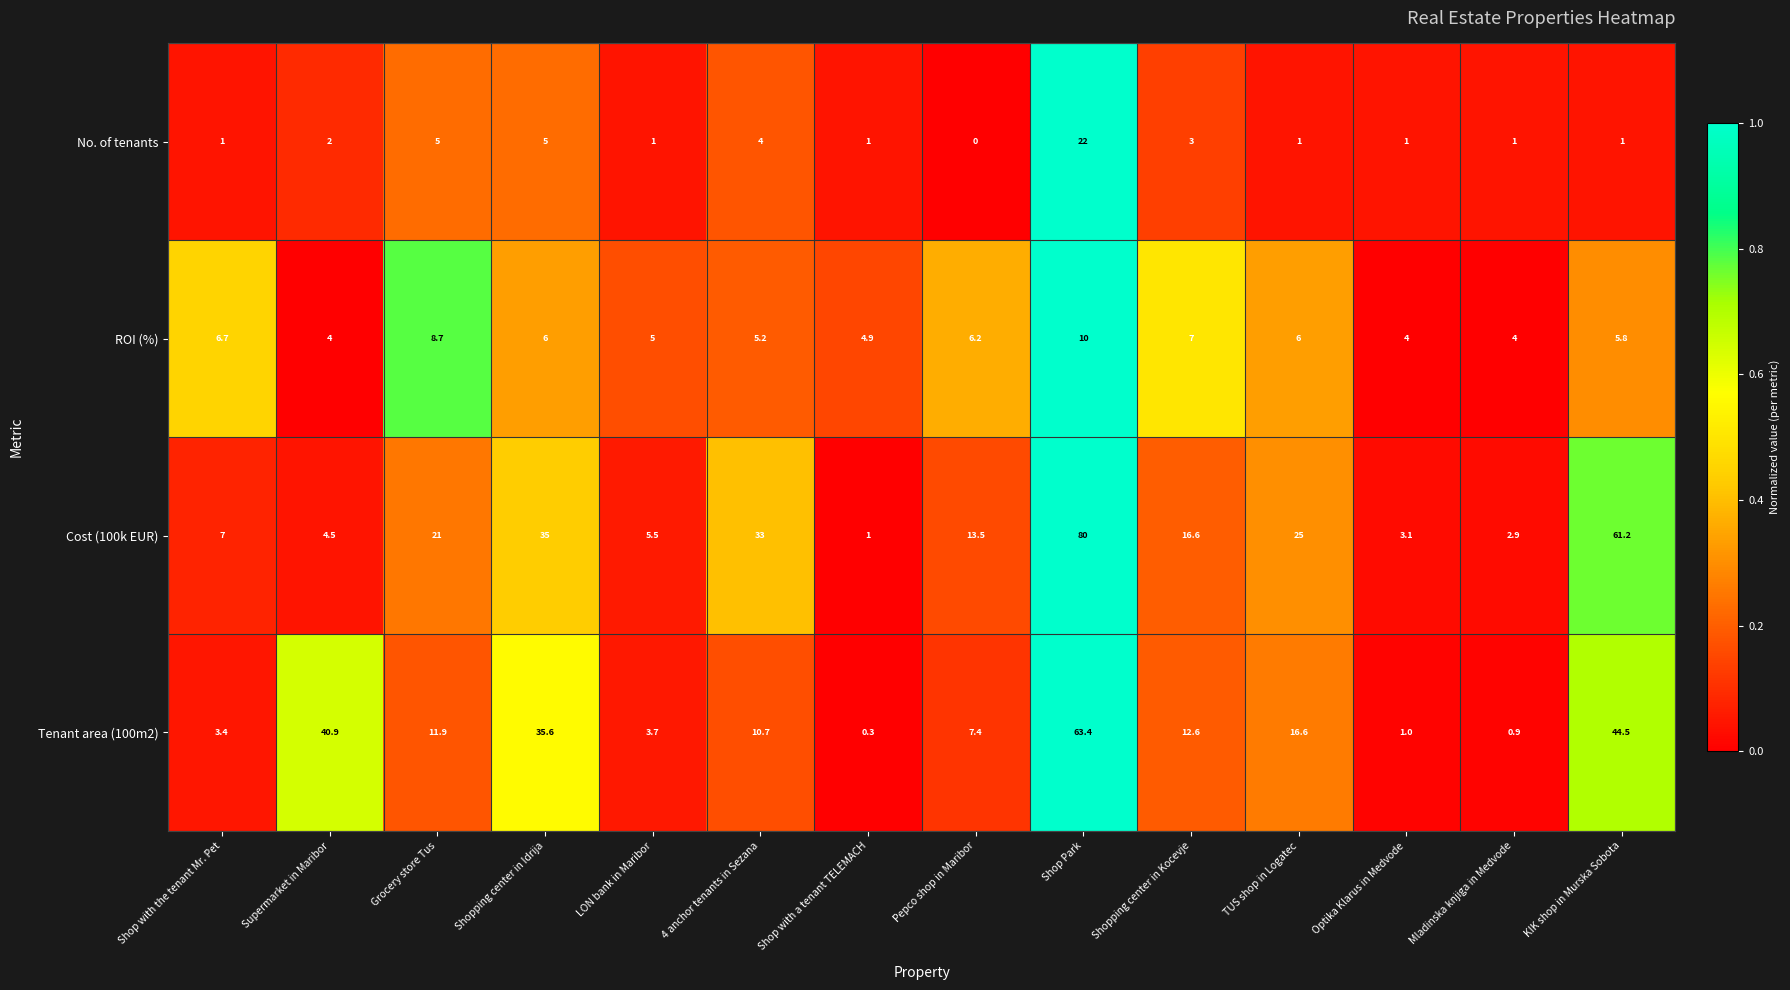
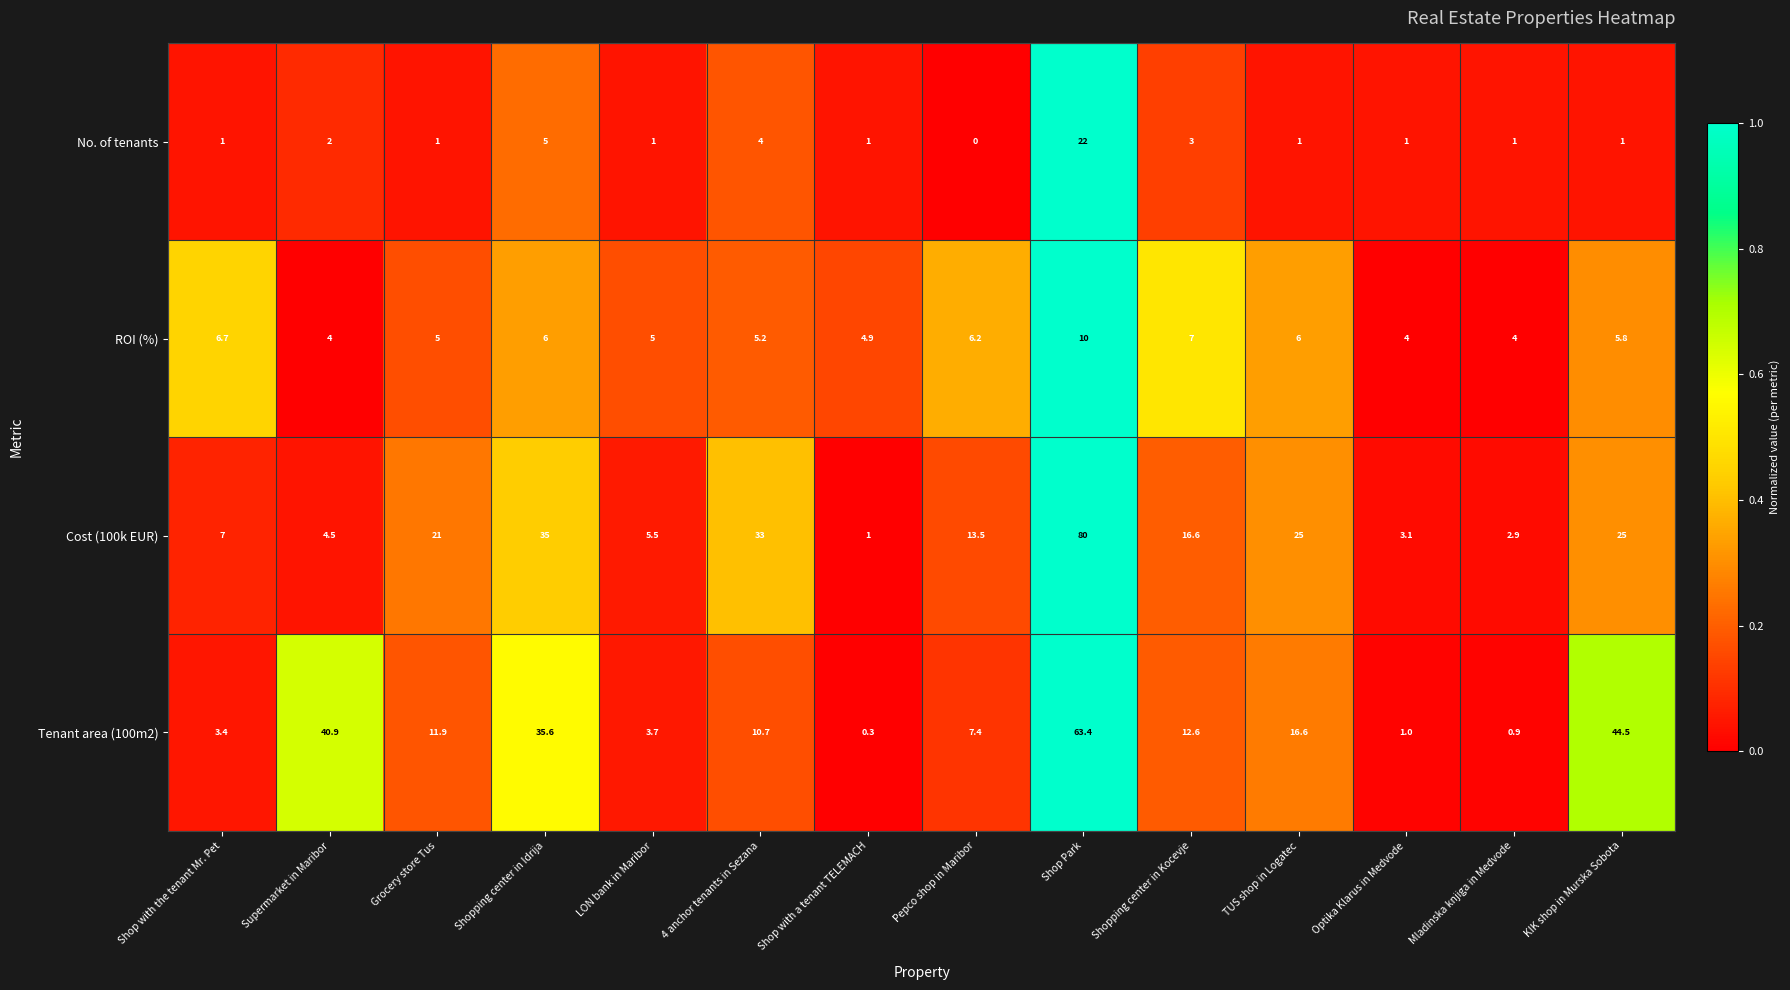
No. of tenants, Grocery store Tus: 5 -> 1
ROI (%), Grocery store Tus: 8.7 -> 5
Cost (100k EUR), KIK shop in Murska Sobota: 61.2 -> 25
